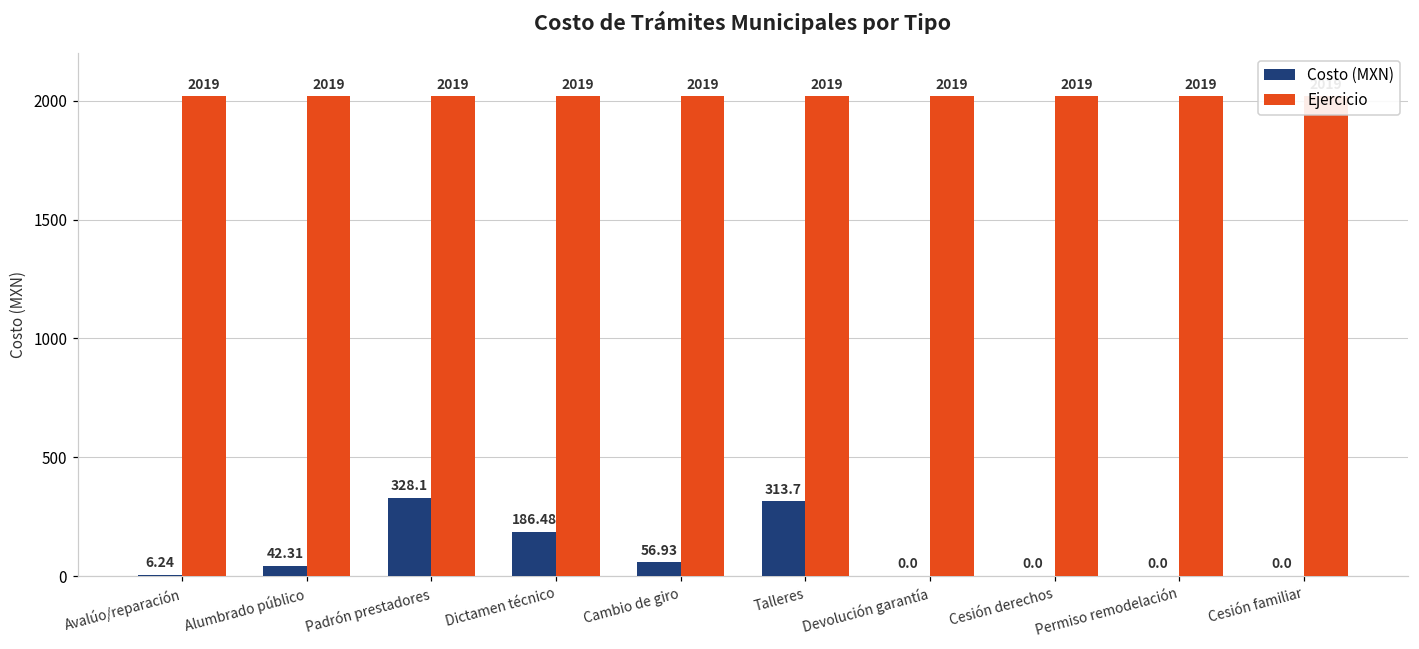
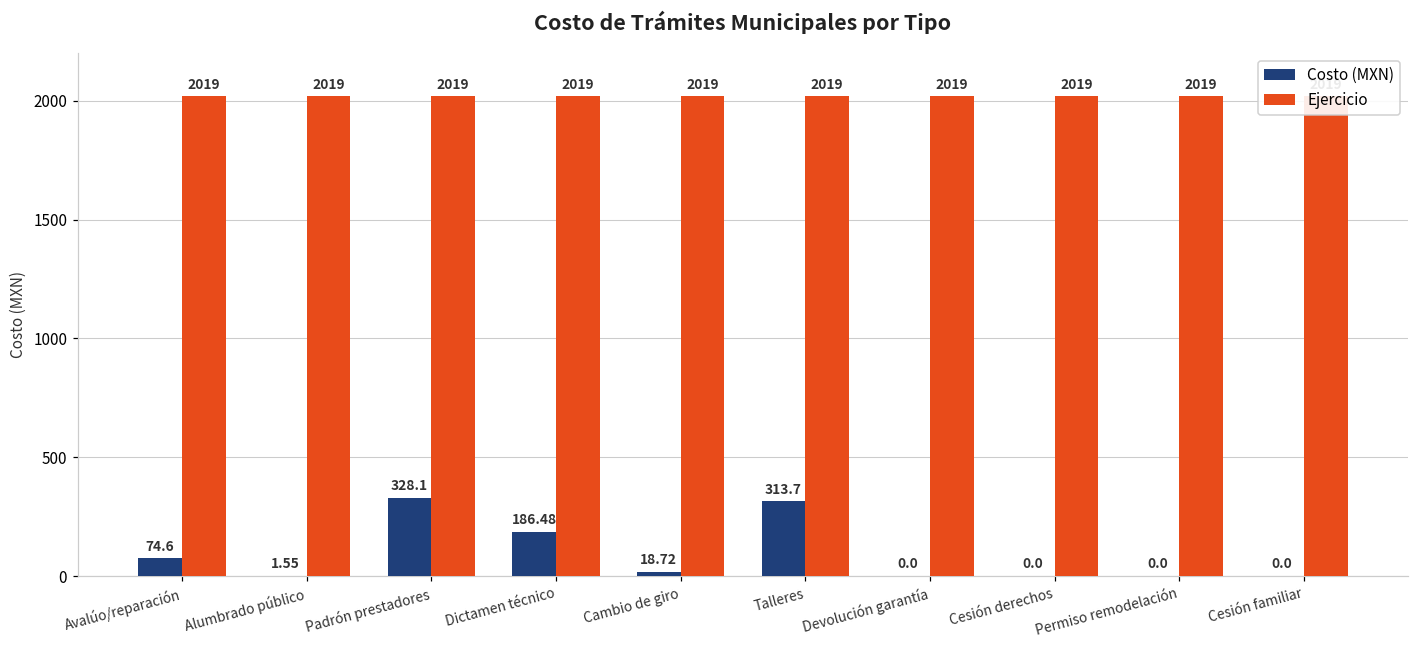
Costo (MXN), Avalúo/reparación: 6.24 -> 74.6
Costo (MXN), Alumbrado público: 42.31 -> 1.55
Costo (MXN), Cambio de giro: 56.93 -> 18.72
